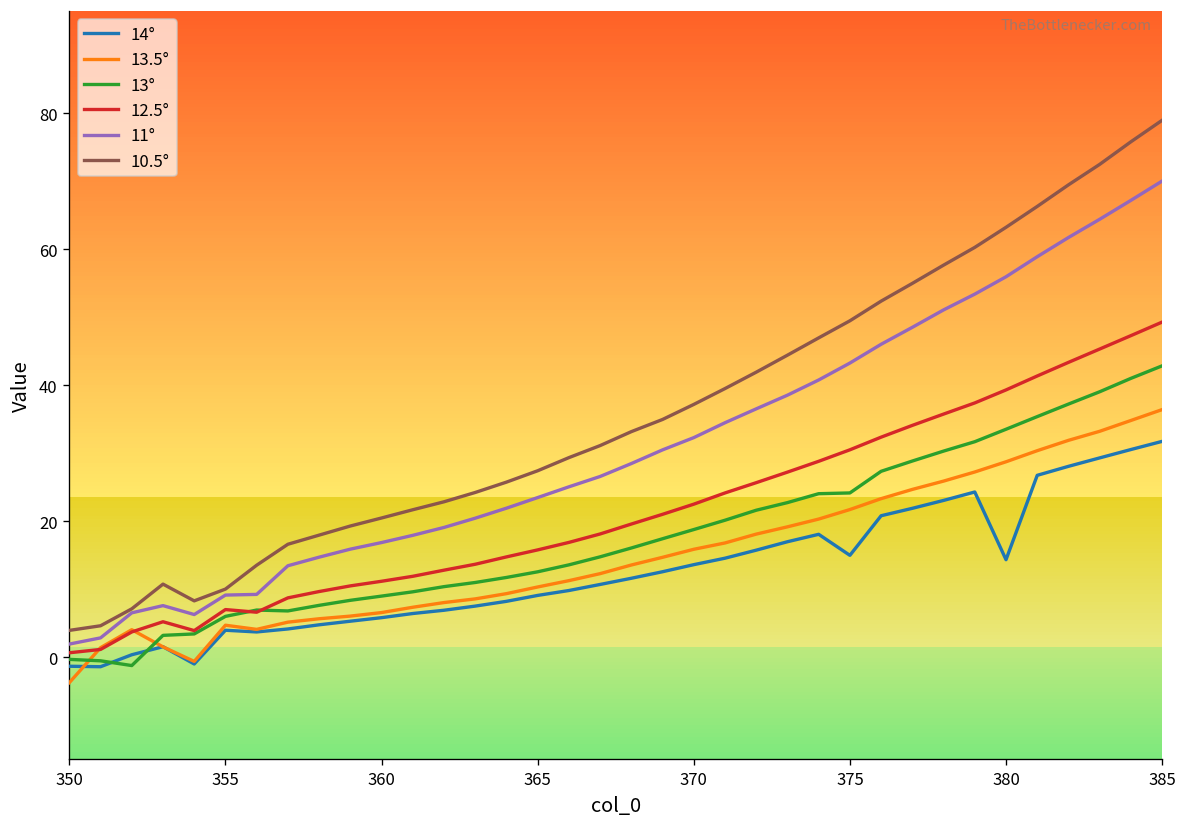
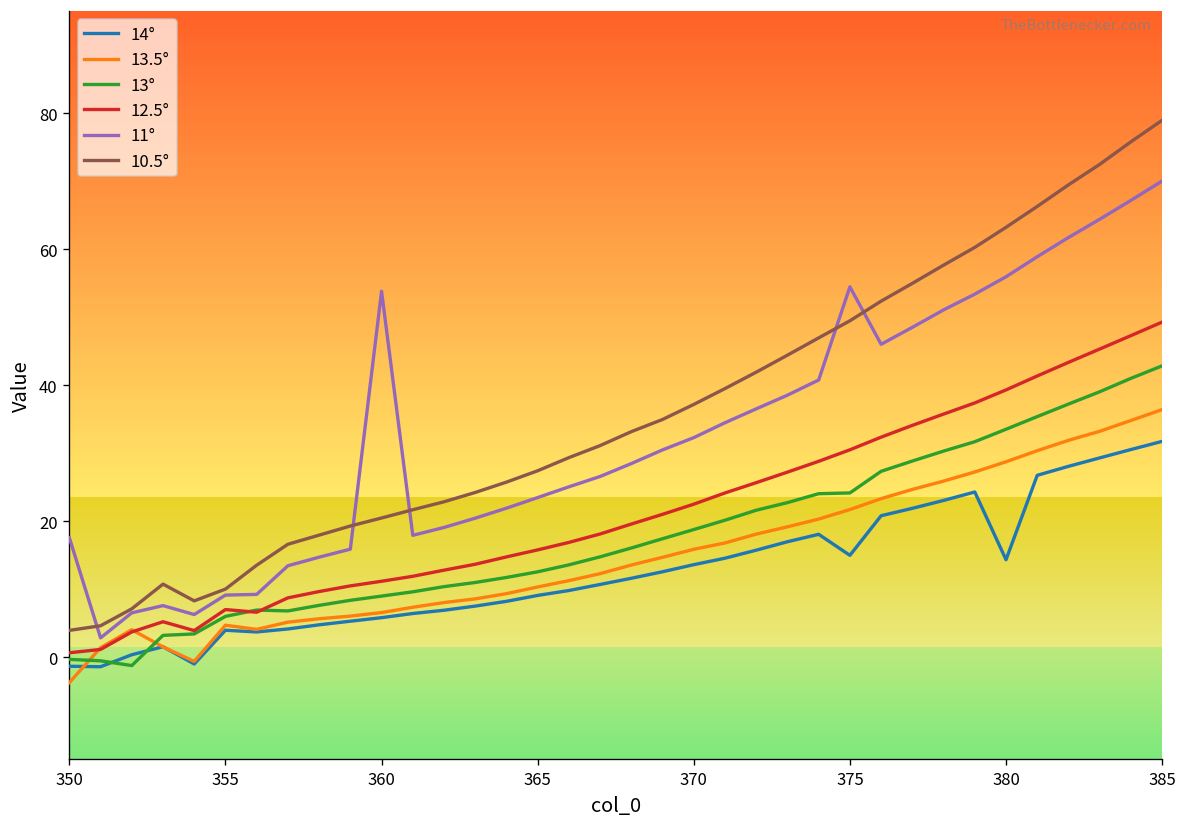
11°, 350: 2 -> 18
11°, 360: 17 -> 54
11°, 375: 43 -> 54
